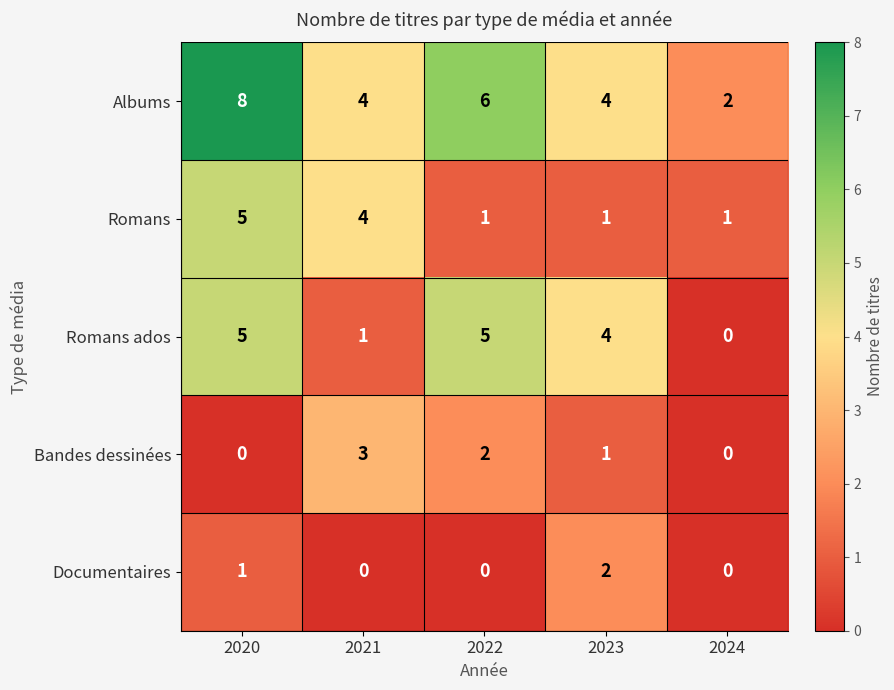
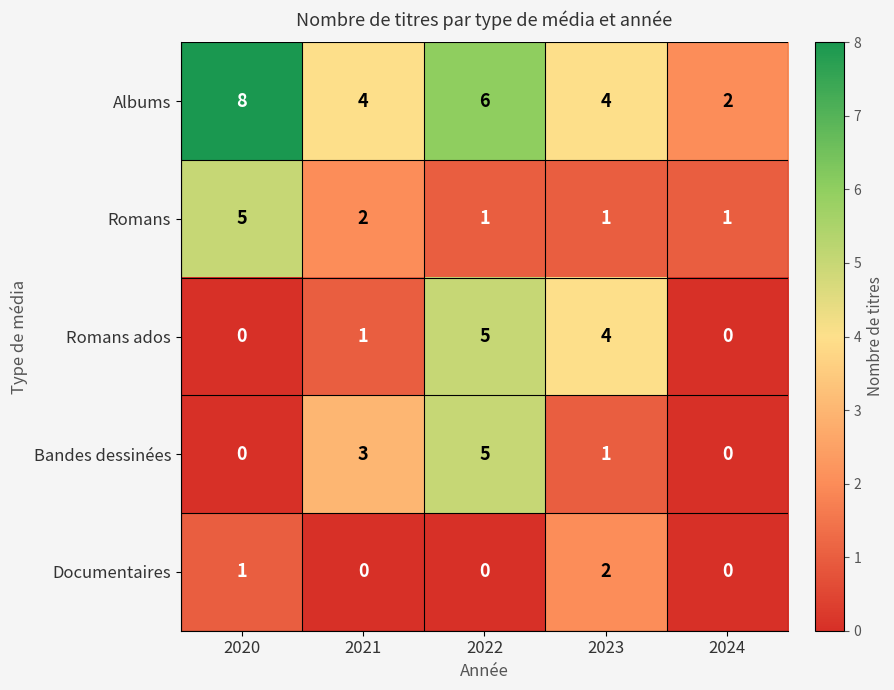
Romans, 2021: 4 -> 2
Romans ados, 2020: 5 -> 0
Bandes dessinées, 2022: 2 -> 5
